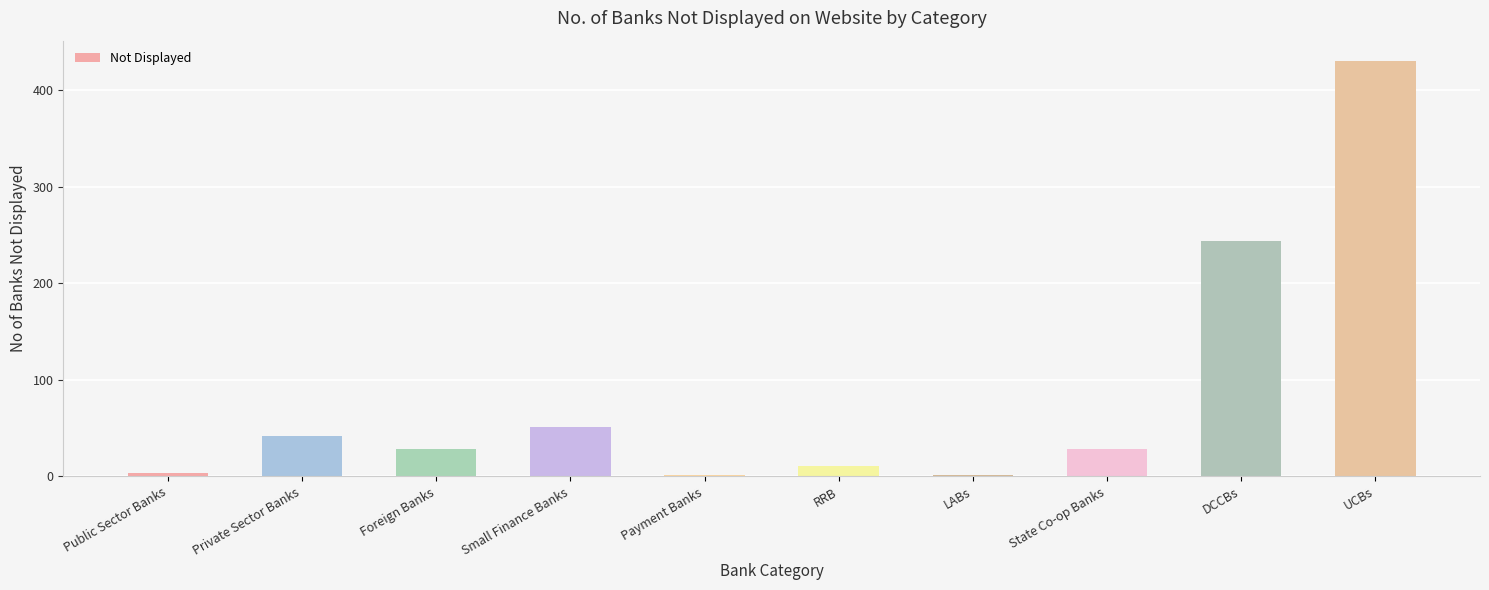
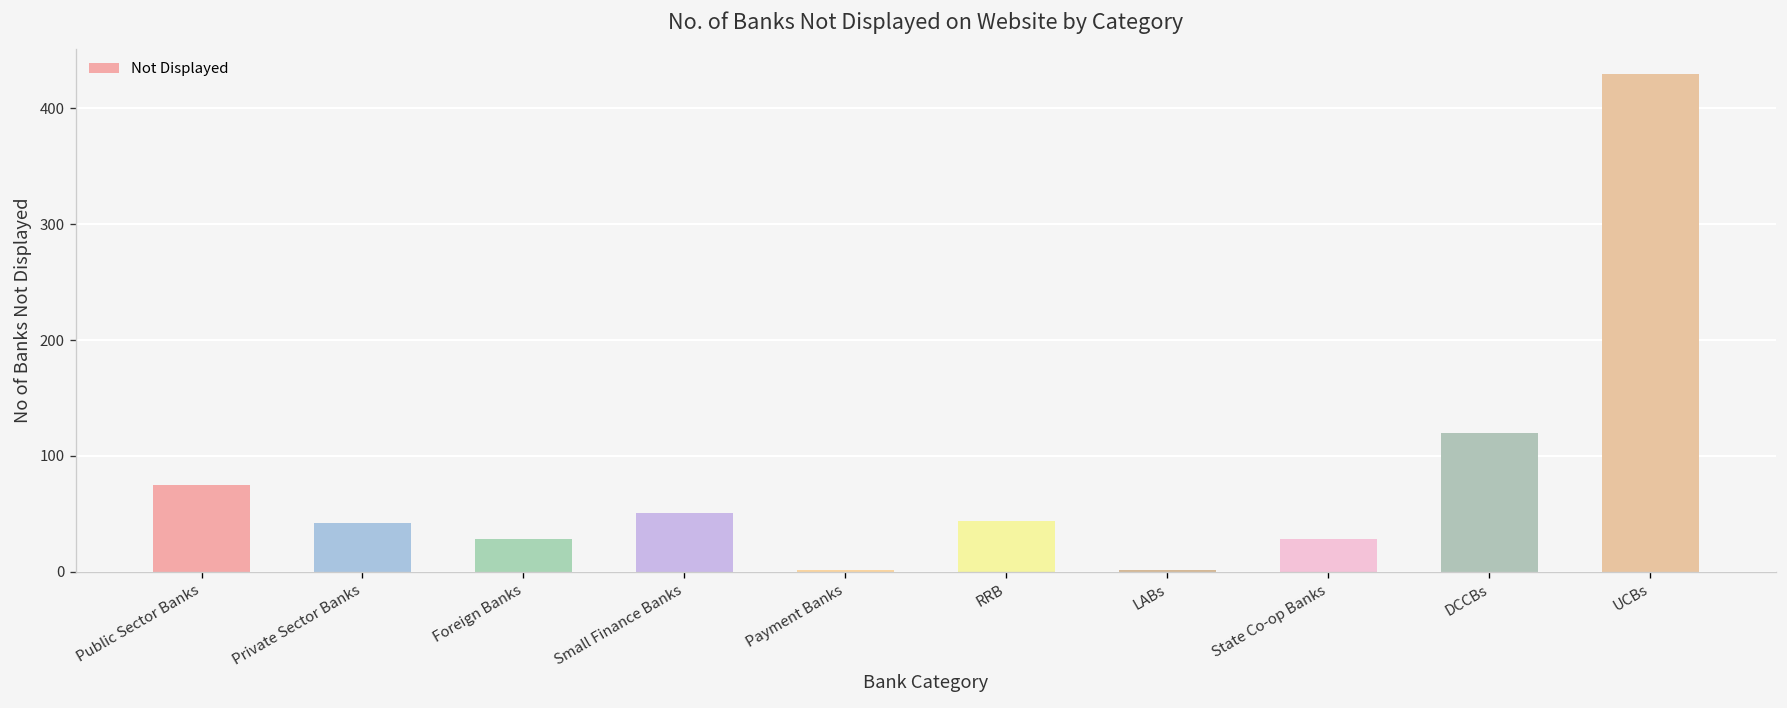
Public Sector Banks: 0 -> 80
RRB: 10 -> 40
DCCBs: 240 -> 120
